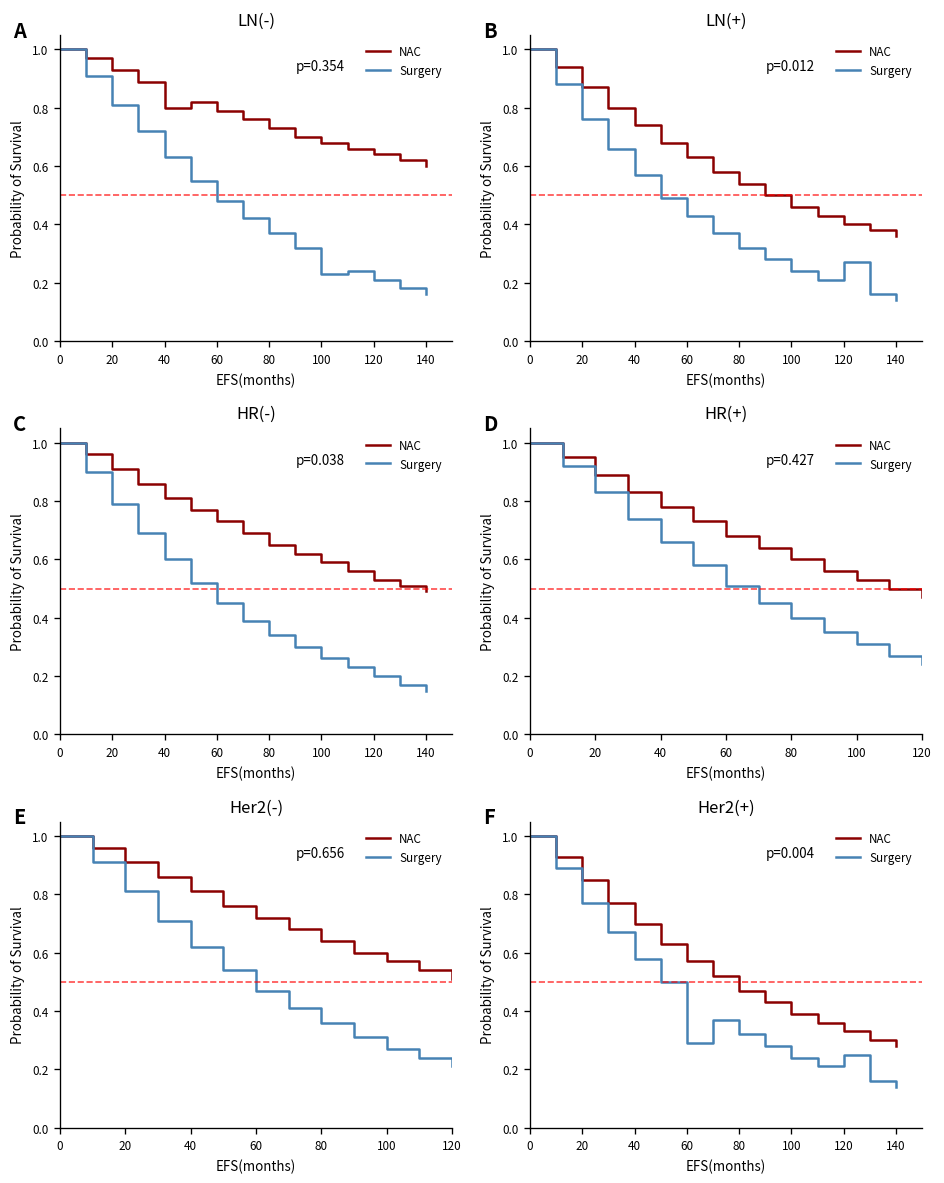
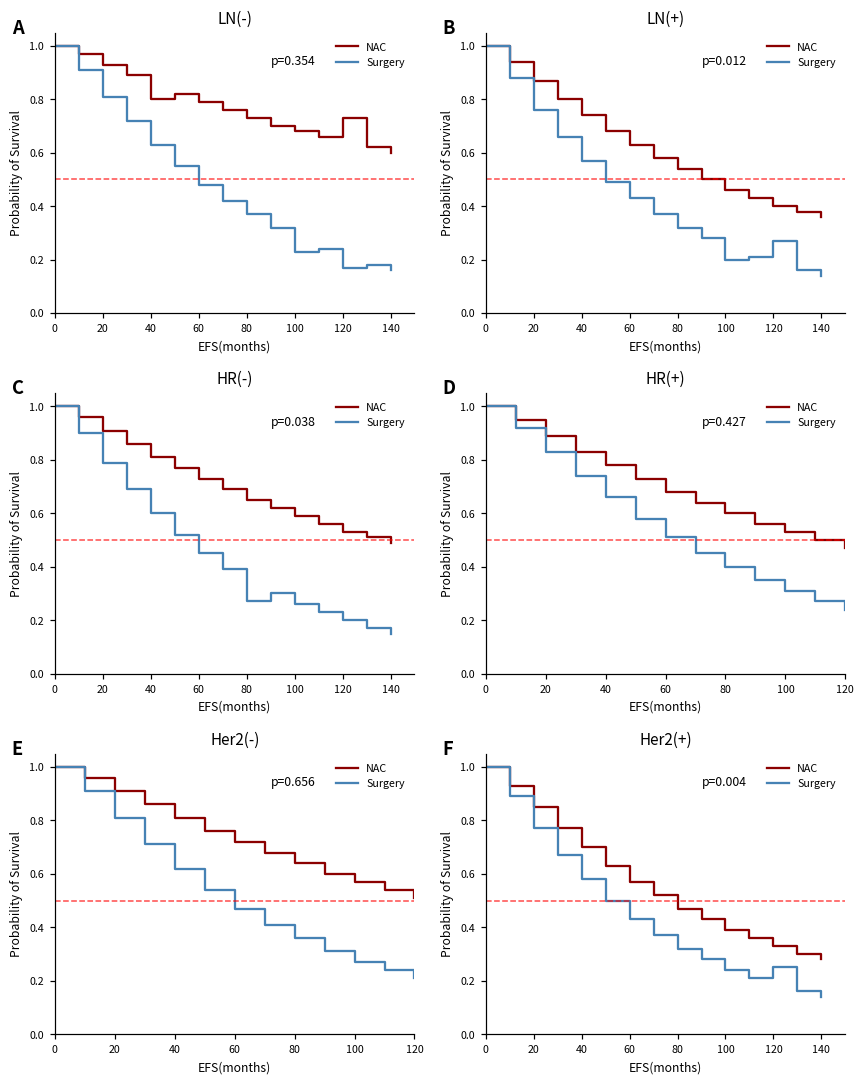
LN(-), NAC, 120: 0.64 -> 0.73
LN(-), Surgery, 120: 0.21 -> 0.17
LN(+), Surgery, 100: 0.24 -> 0.20
HR(-), Surgery, 80: 0.34 -> 0.27
Her2(+), Surgery, 60: 0.29 -> 0.43
